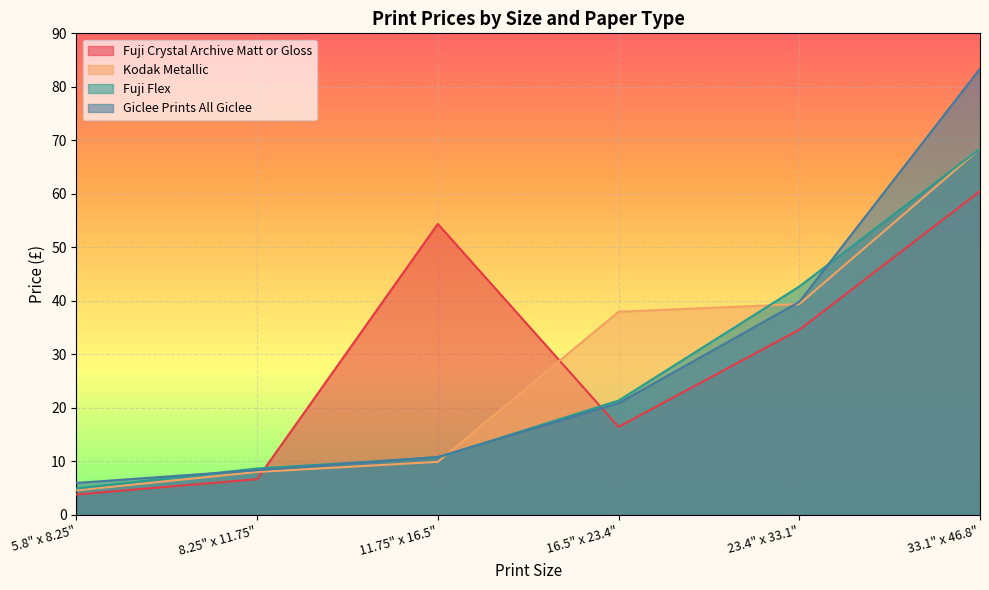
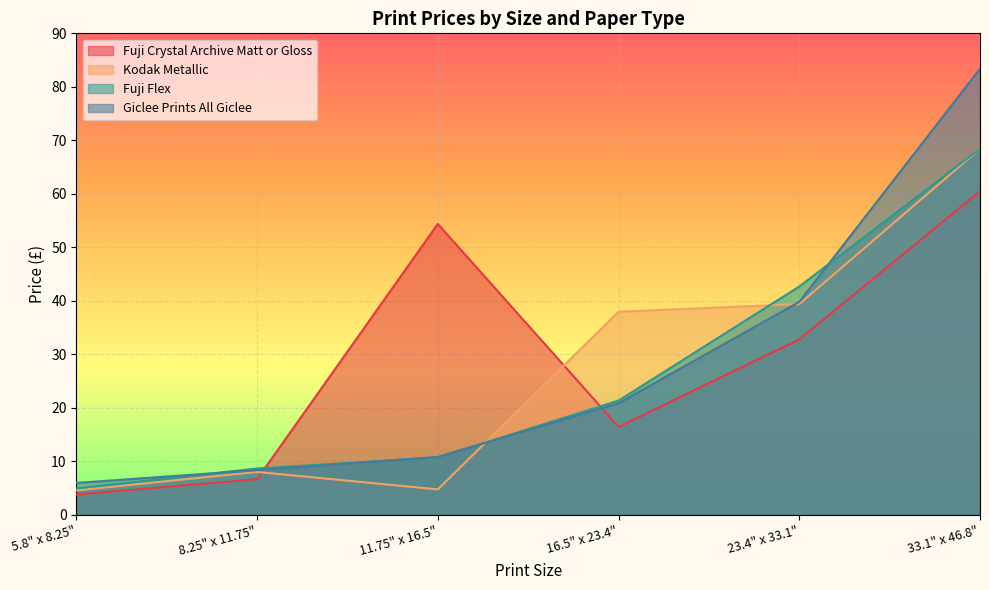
Kodak Metallic, 11.75" x 16.5": 10 -> 5
Fuji Crystal Archive Matt or Gloss, 23.4" x 33.1": 35 -> 33
